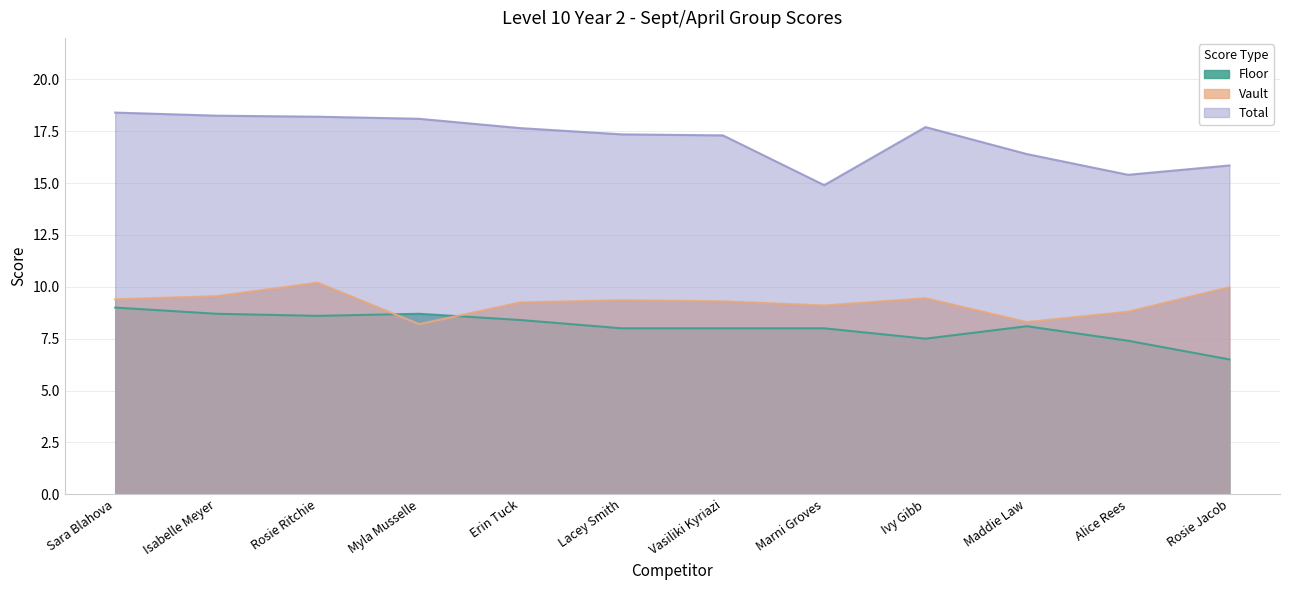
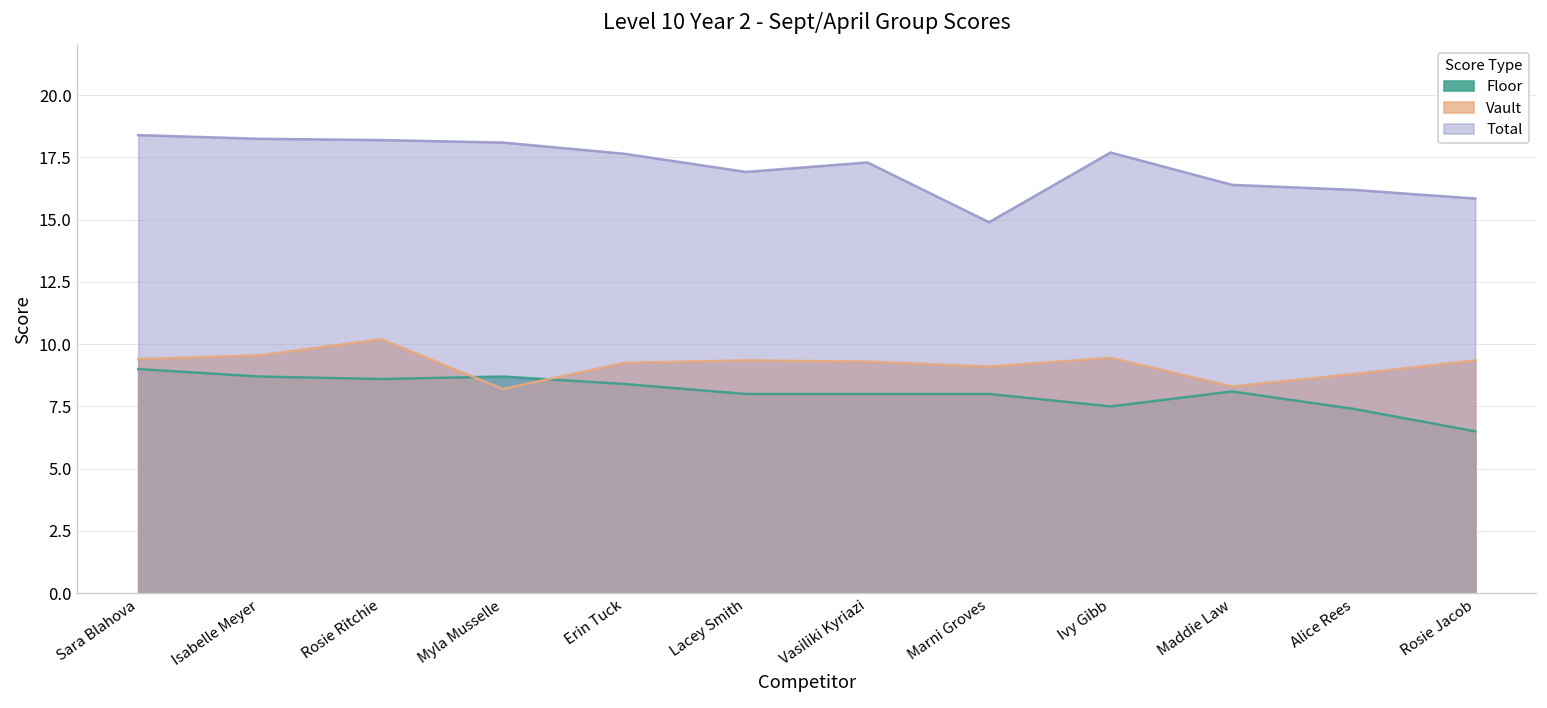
Total, Lacey Smith: 17.4 -> 16.9
Total, Alice Rees: 15.4 -> 16.2
Vault, Rosie Jacob: 10.0 -> 9.4
